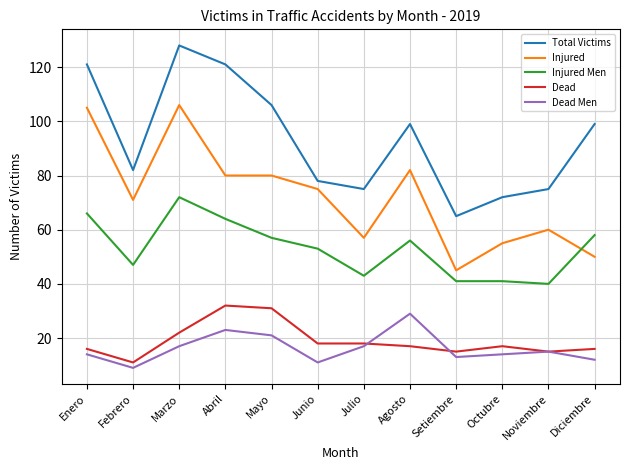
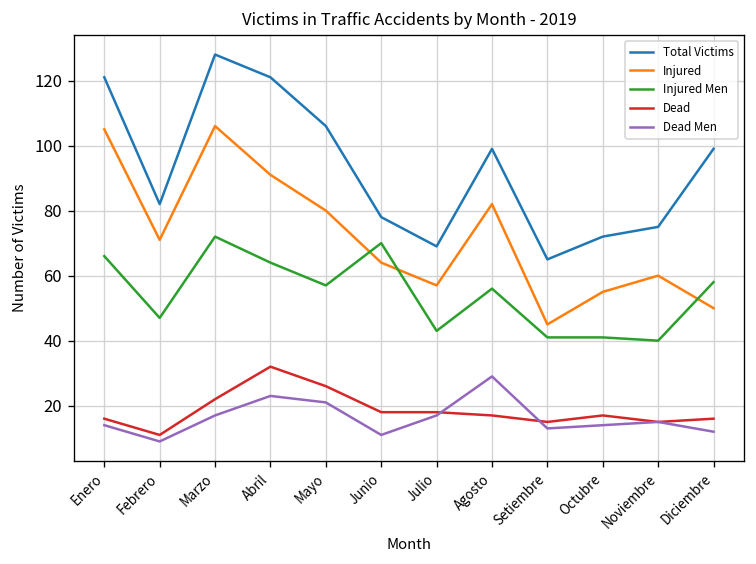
Injured, Abril: 80 -> 91
Dead, Mayo: 31 -> 26
Injured, Junio: 75 -> 64
Injured Men, Junio: 53 -> 70
Total Victims, Julio: 75 -> 69
